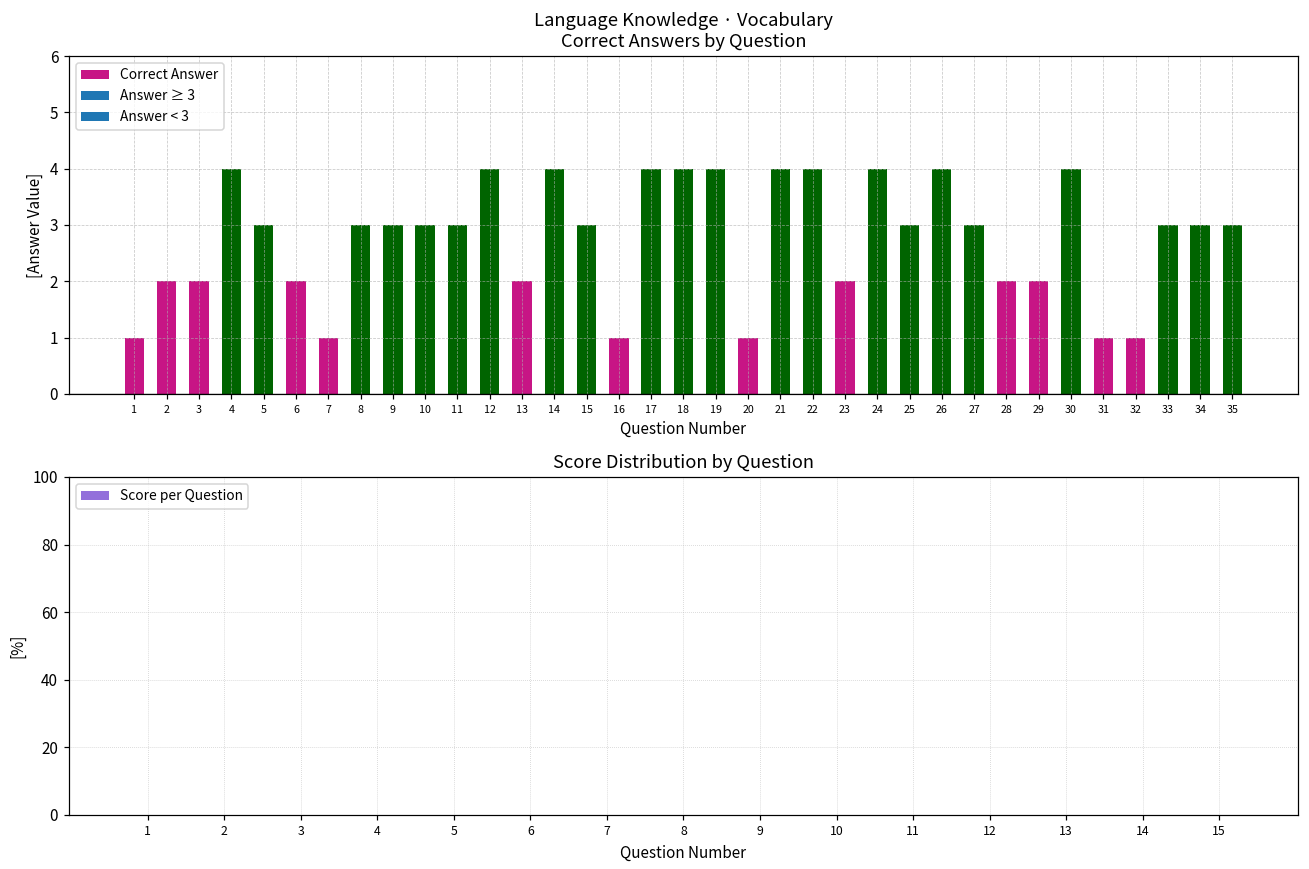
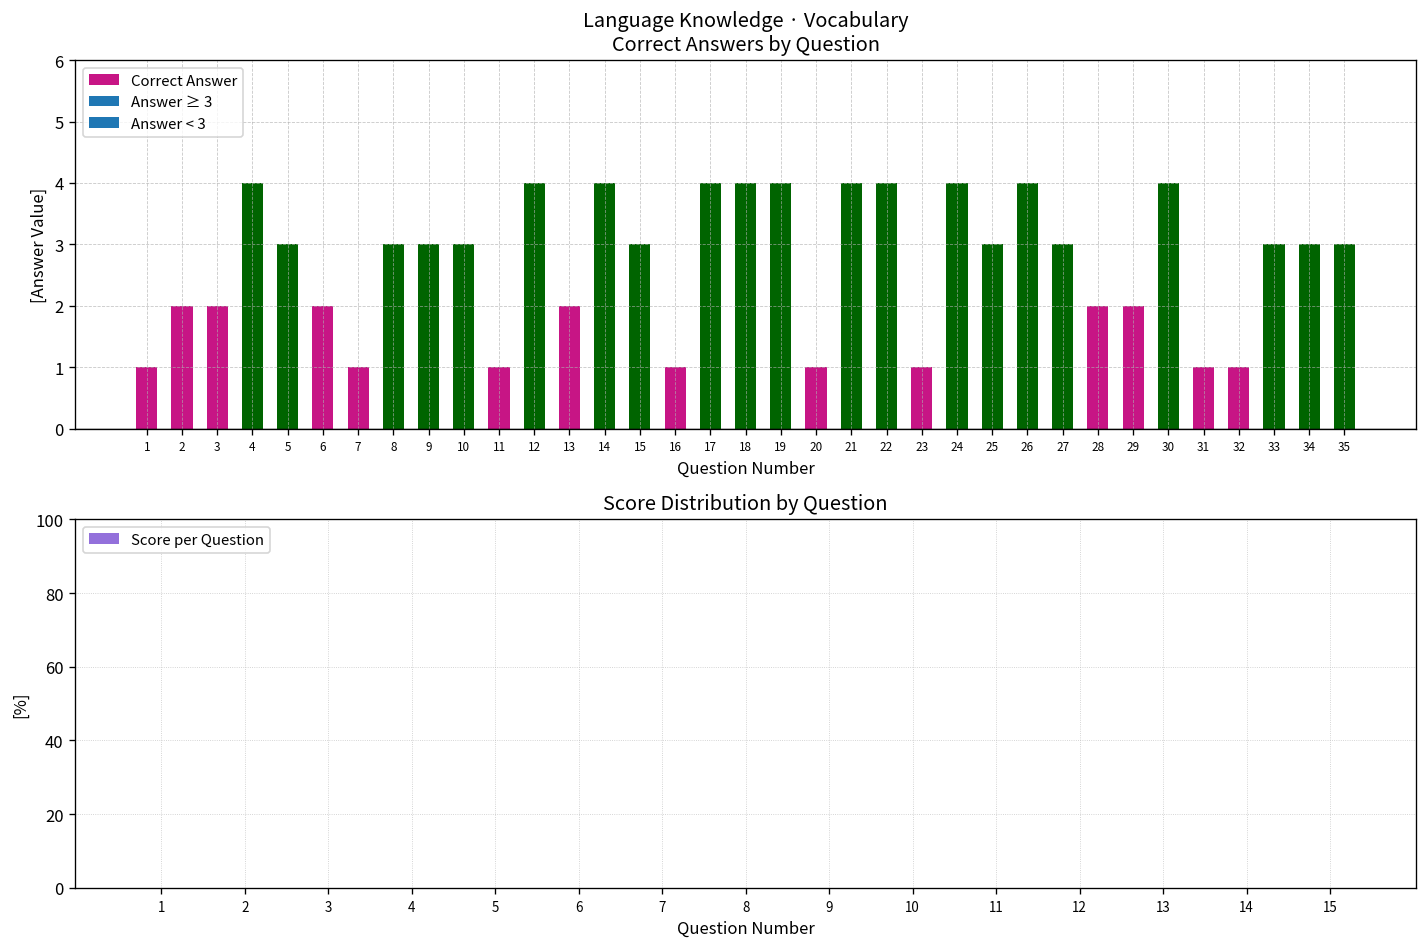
Language Knowledge · Vocabulary Correct Answers by Question, 11: 3 -> 1
Language Knowledge · Vocabulary Correct Answers by Question, 23: 2 -> 1
